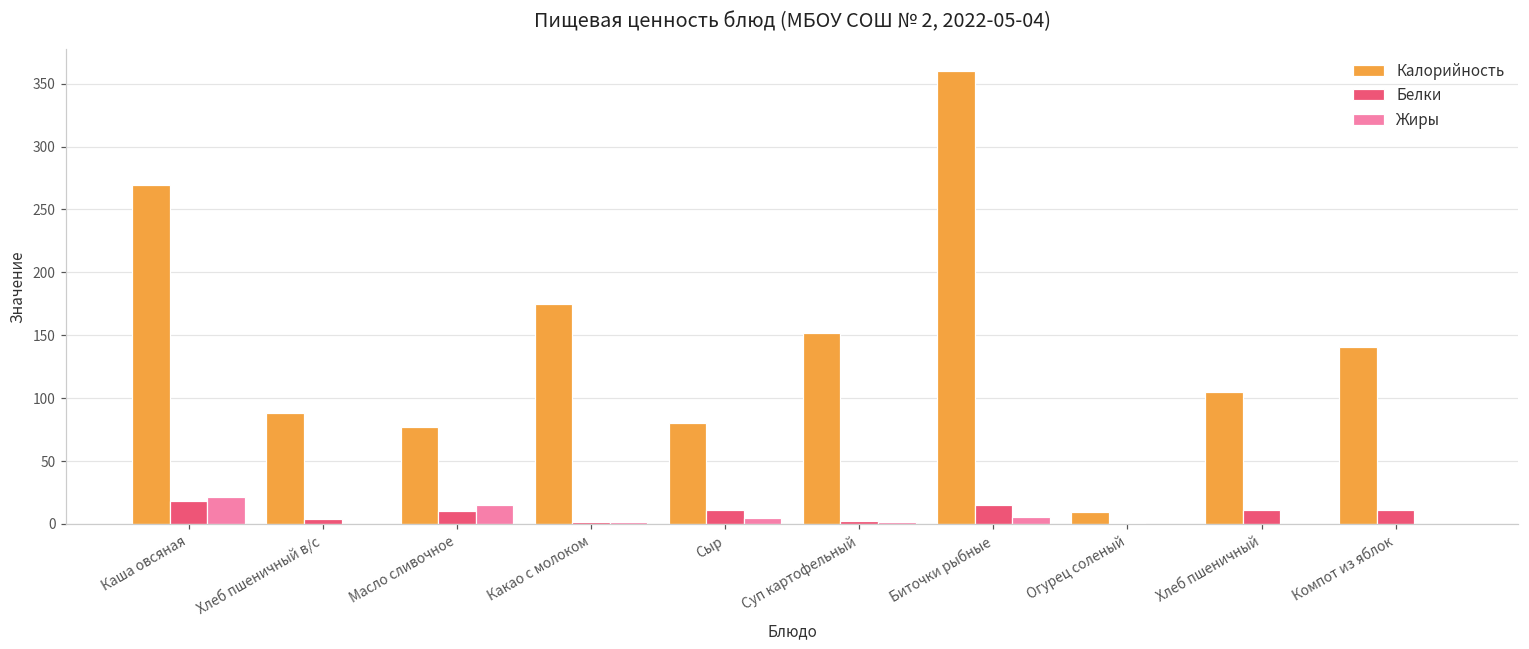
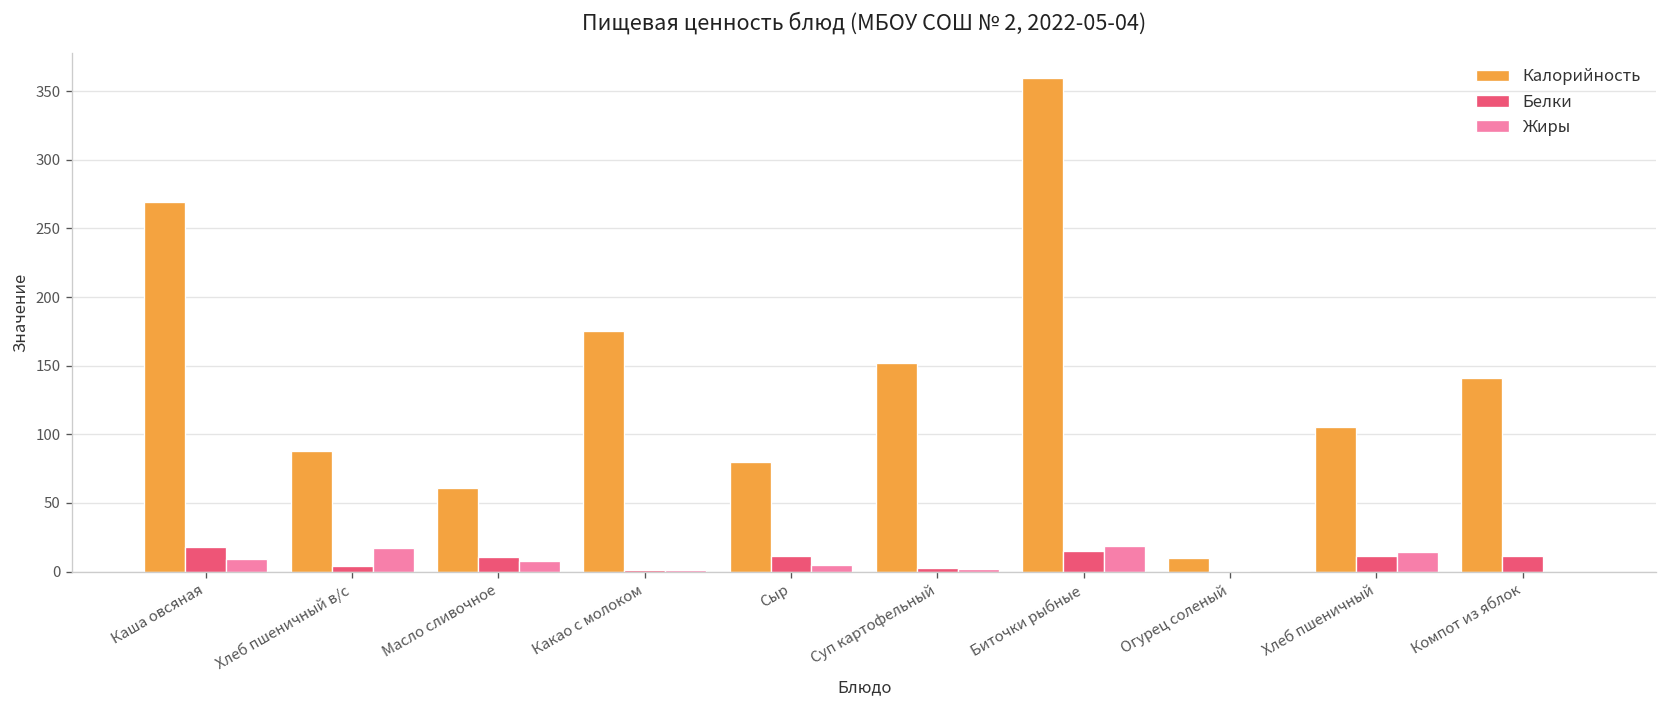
Жиры, Каша овсяная: 21 -> 9
Жиры, Хлеб пшеничный в/с: 0 -> 17
Калорийность, Масло сливочное: 77 -> 61
Жиры, Масло сливочное: 15 -> 8
Жиры, Биточки рыбные: 5 -> 19
Жиры, Хлеб пшеничный: 0 -> 15
